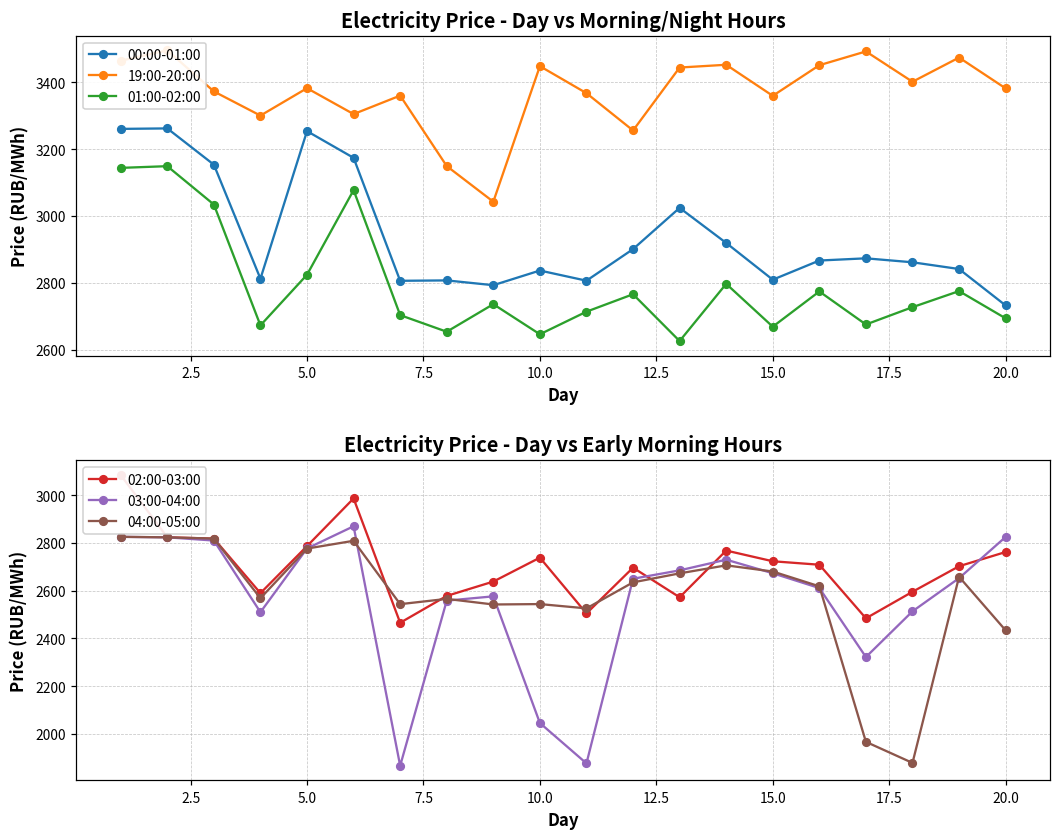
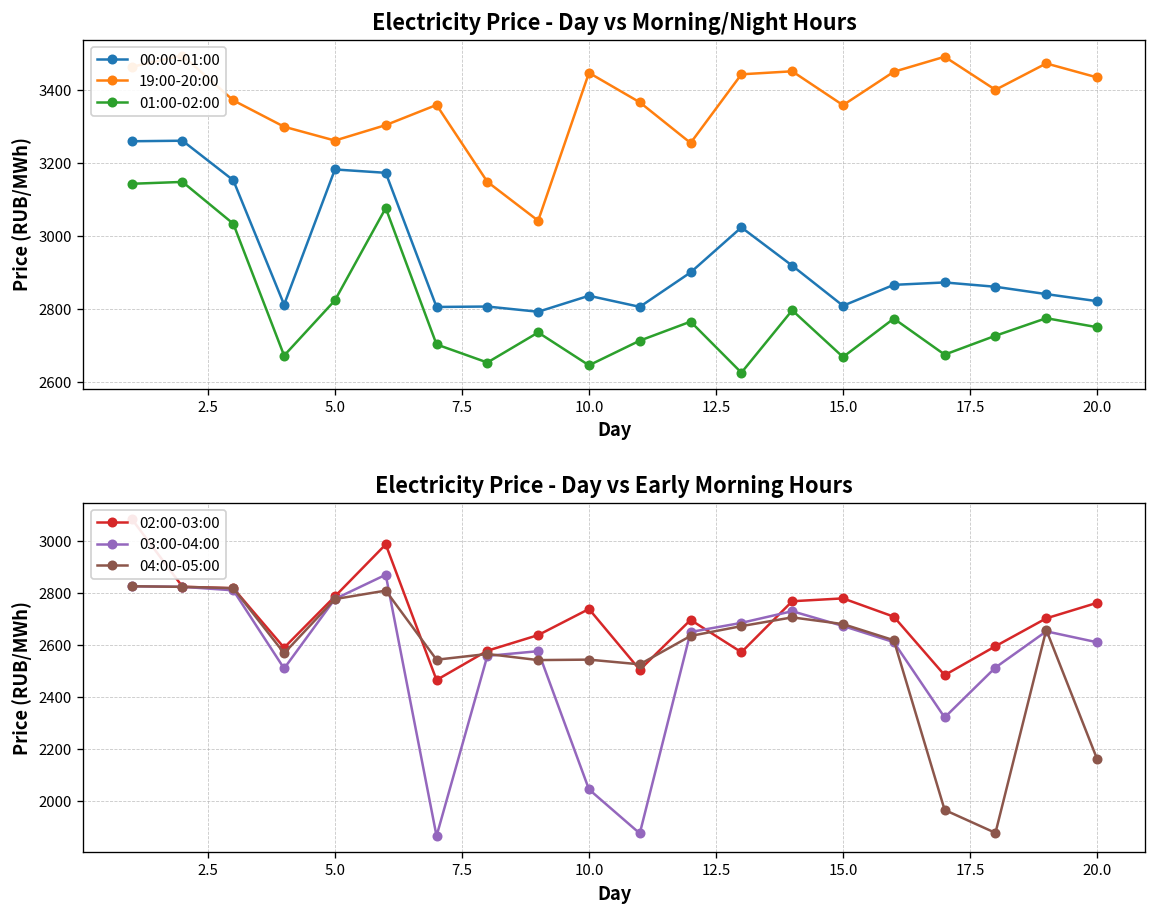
Electricity Price - Day vs Morning/Night Hours, 00:00-01:00, 5.0: 3250 -> 3180
Electricity Price - Day vs Morning/Night Hours, 19:00-20:00, 5.0: 3380 -> 3260
Electricity Price - Day vs Morning/Night Hours, 00:00-01:00, 20.0: 2730 -> 2820
Electricity Price - Day vs Morning/Night Hours, 19:00-20:00, 20.0: 3380 -> 3440
Electricity Price - Day vs Morning/Night Hours, 01:00-02:00, 20.0: 2690 -> 2750
Electricity Price - Day vs Early Morning Hours, 02:00-03:00, 15.0: 2720 -> 2780
Electricity Price - Day vs Early Morning Hours, 03:00-04:00, 20.0: 2830 -> 2610
Electricity Price - Day vs Early Morning Hours, 04:00-05:00, 20.0: 2430 -> 2160
